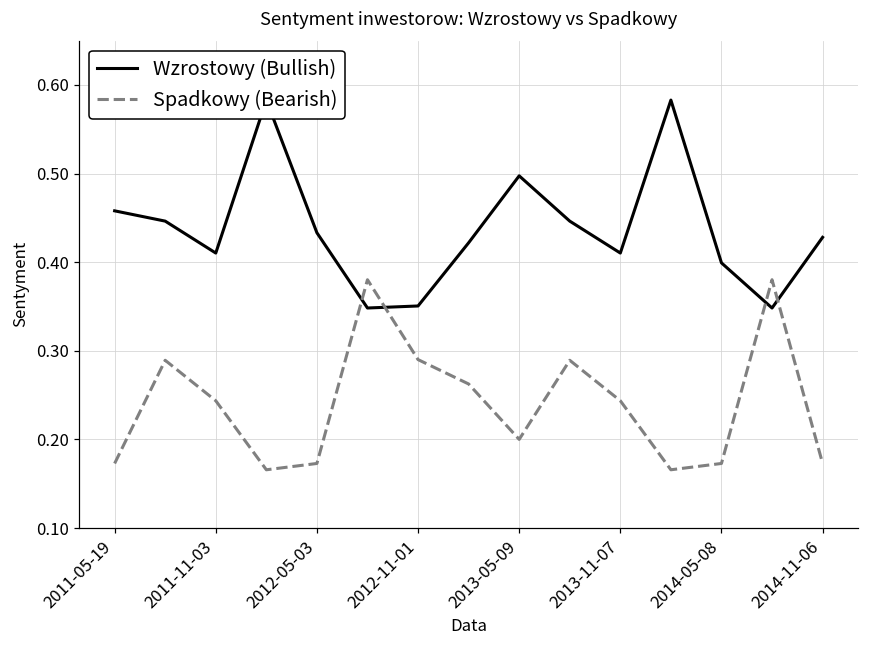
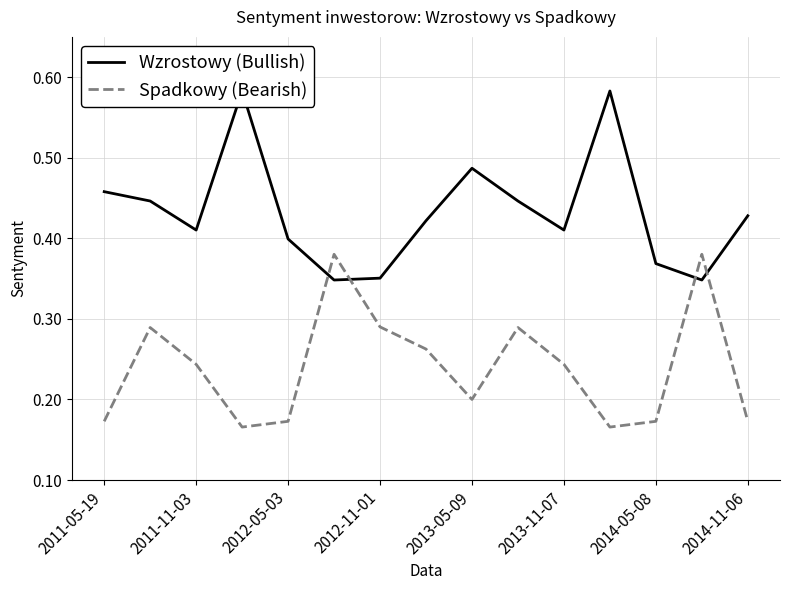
Wzrostowy (Bullish), 2012-05-03: 0.43 -> 0.40
Wzrostowy (Bullish), 2013-05-09: 0.50 -> 0.49
Wzrostowy (Bullish), 2014-05-08: 0.40 -> 0.37
